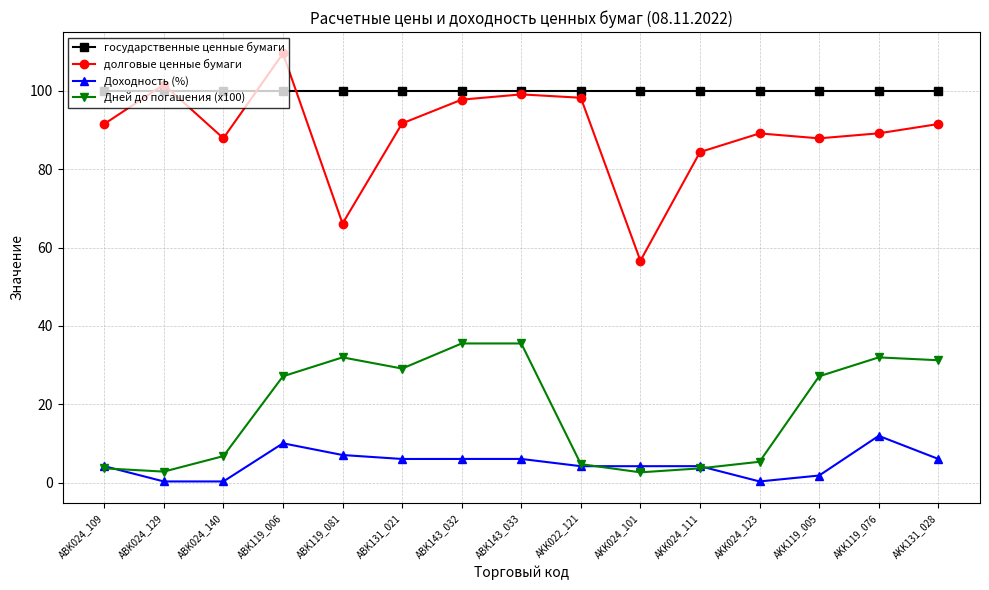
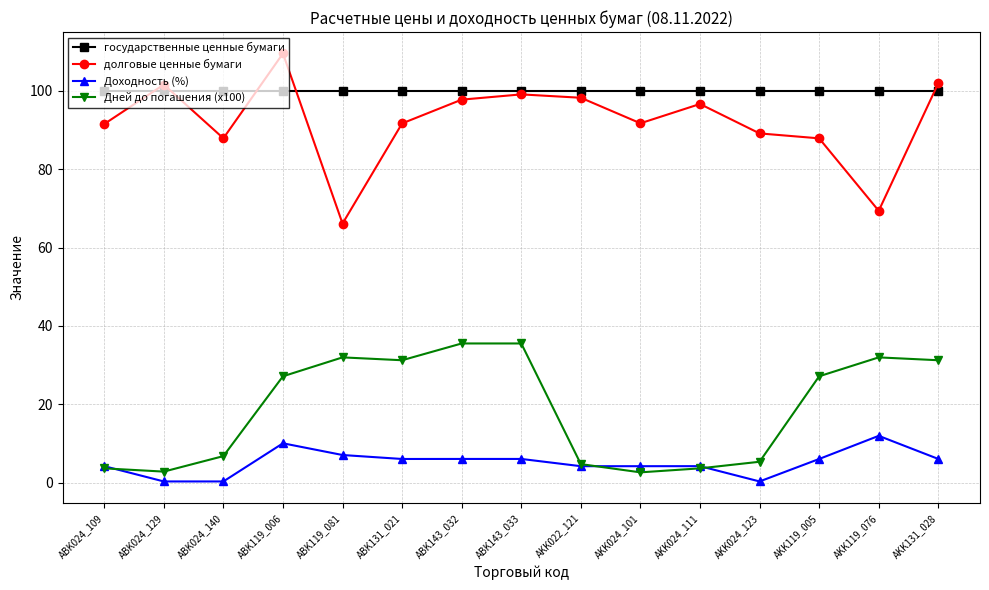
Дней до погашения (x100), ABK131_021: 29 -> 31
долговые ценные бумаги, AKK024_101: 57 -> 92
долговые ценные бумаги, AKK024_111: 84 -> 97
Доходность (%), AKK119_005: 2 -> 6
долговые ценные бумаги, AKK119_076: 89 -> 69
долговые ценные бумаги, AKK131_028: 92 -> 102
